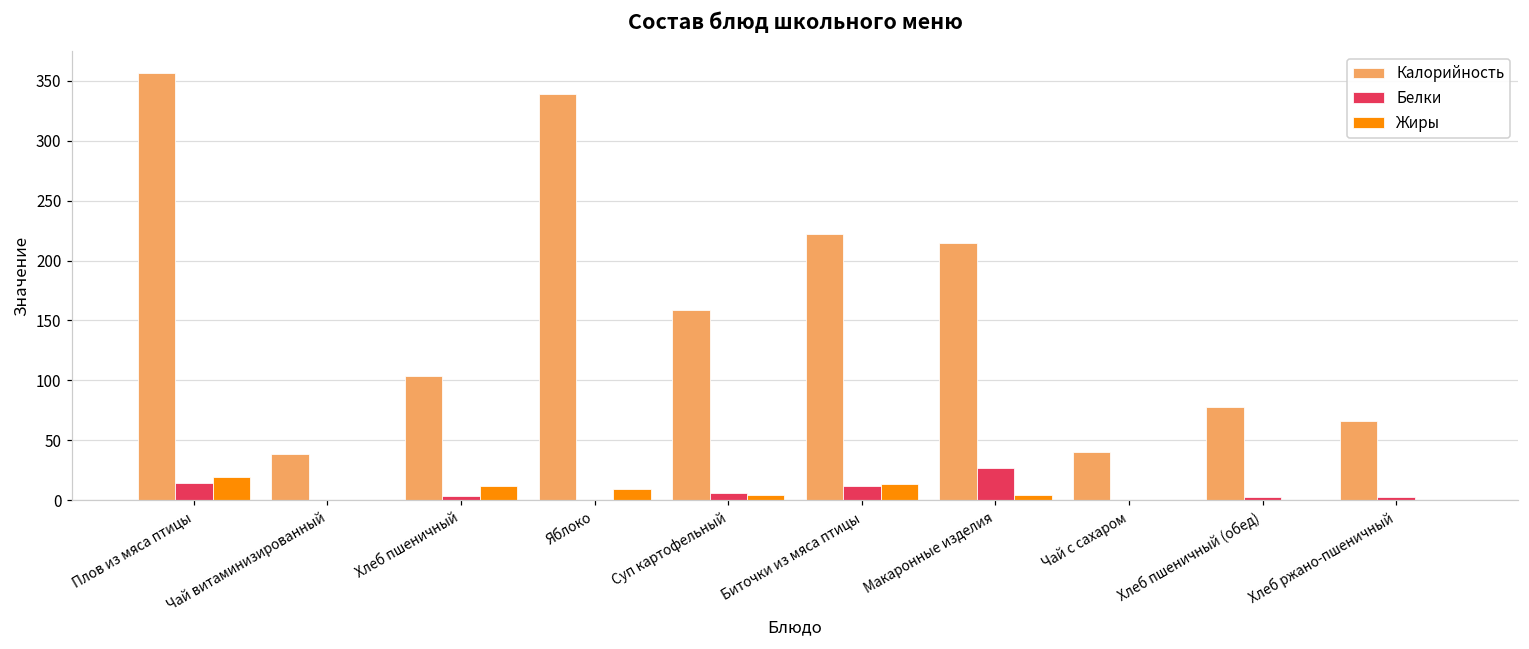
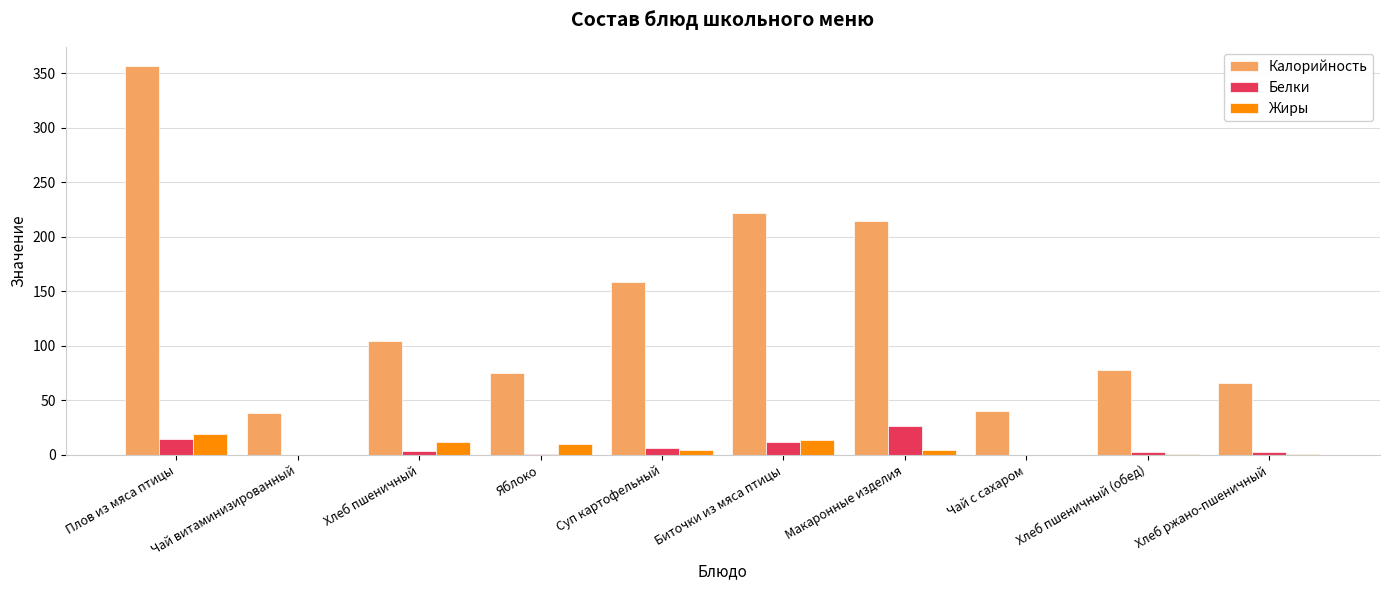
Калорийность, Яблоко: 339 -> 75
